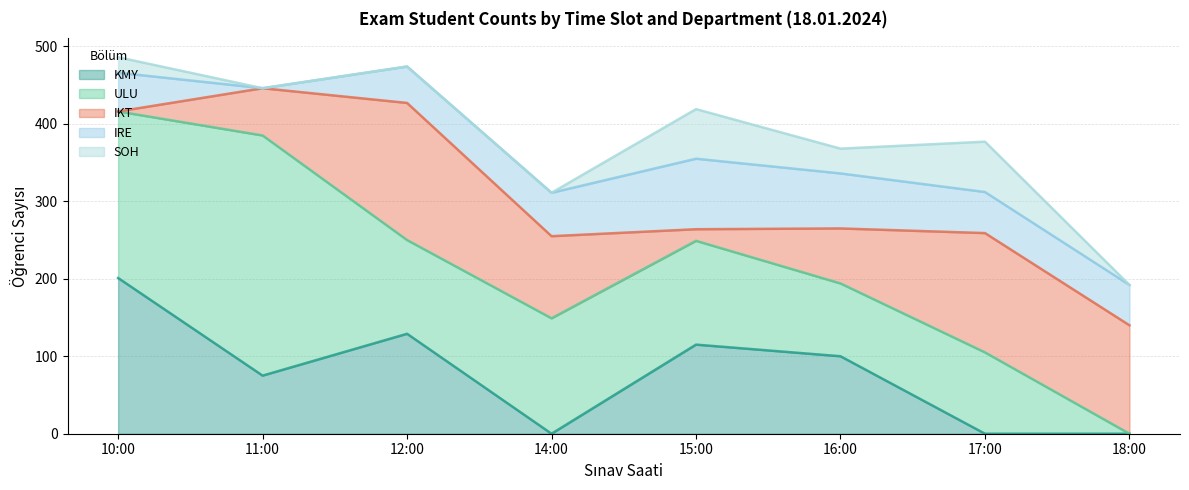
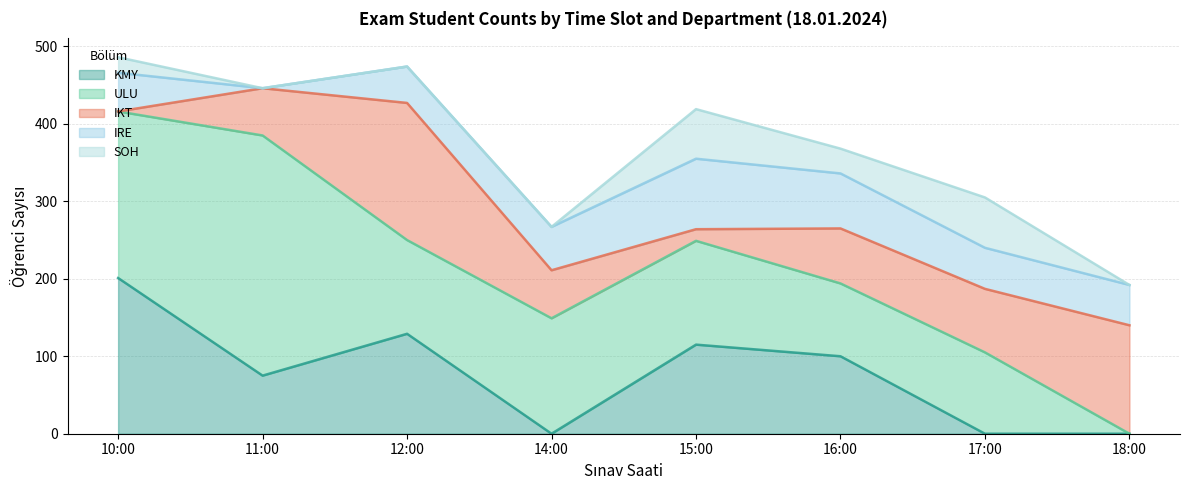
IKT, 14:00: 110 -> 60
IKT, 17:00: 150 -> 80
